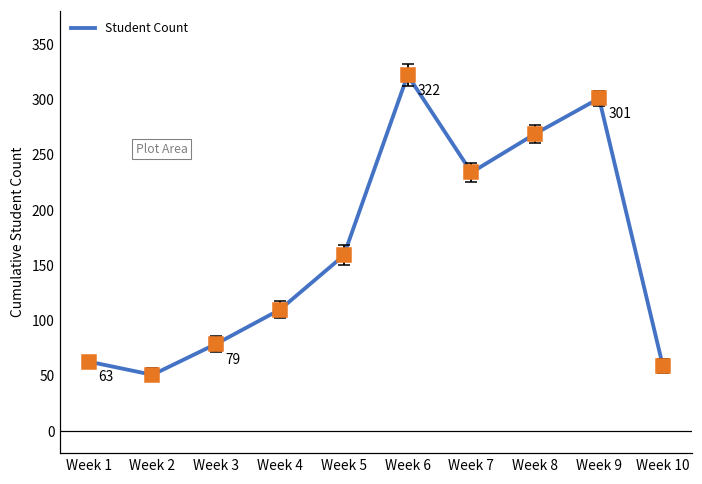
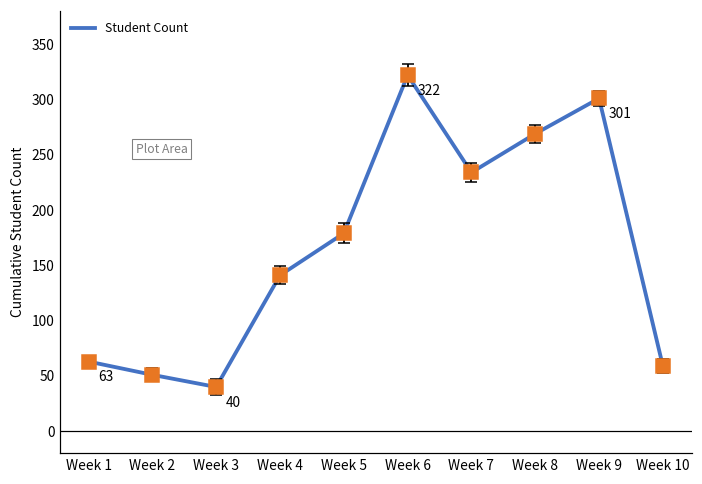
Student Count, Week 3: 79 -> 40
Student Count, Week 4: 110 -> 141
Student Count, Week 5: 159 -> 179
